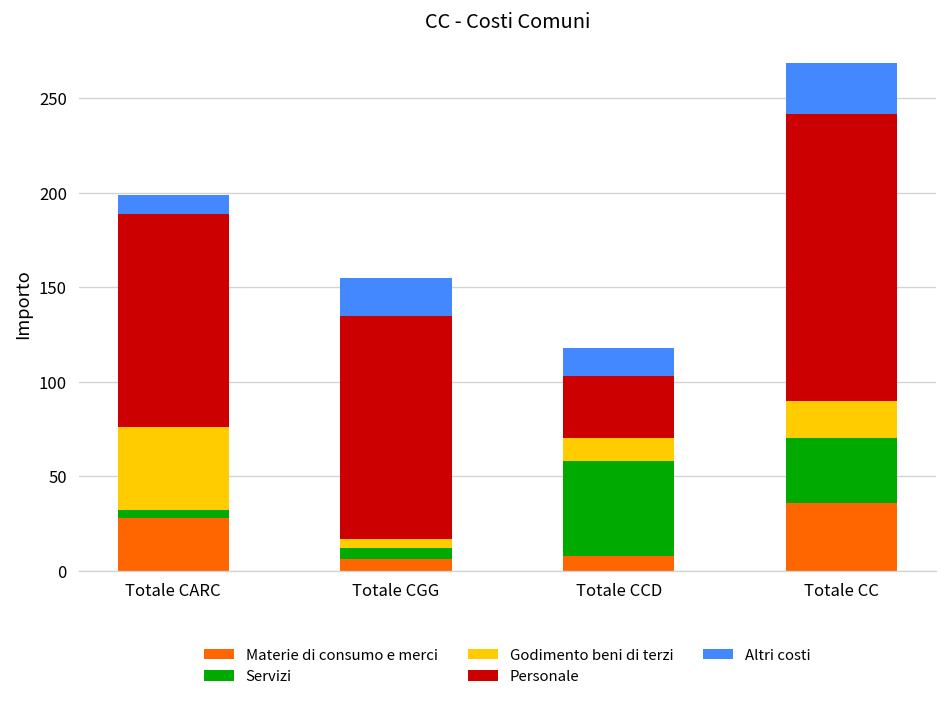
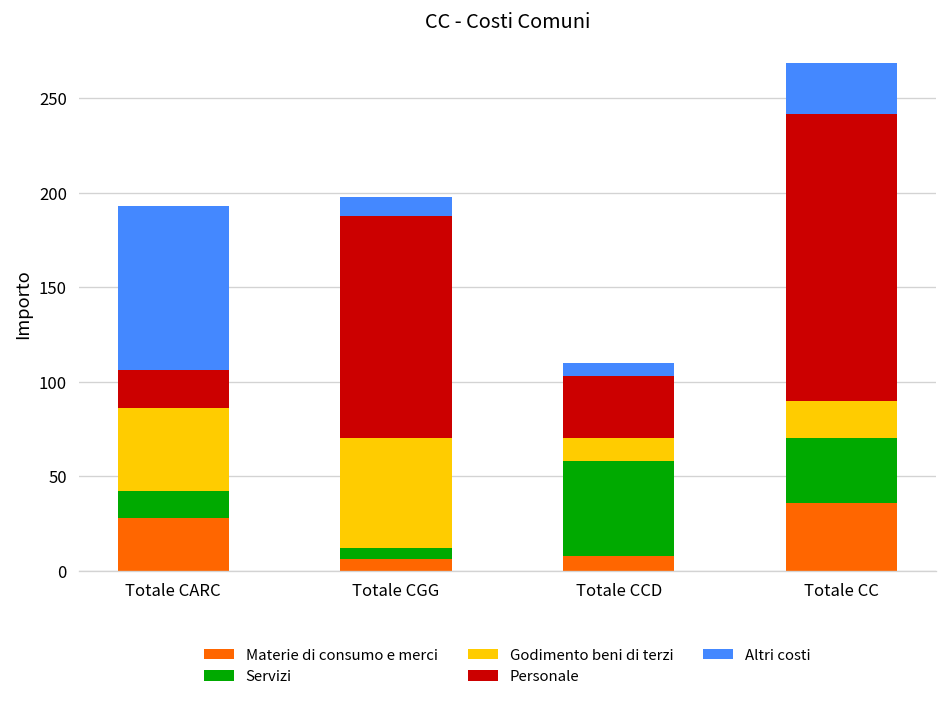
Servizi, Totale CARC: 4 -> 14
Personale, Totale CARC: 113 -> 20
Altri costi, Totale CARC: 10 -> 87
Godimento beni di terzi, Totale CGG: 5 -> 58
Altri costi, Totale CGG: 20 -> 10
Altri costi, Totale CCD: 15 -> 7
